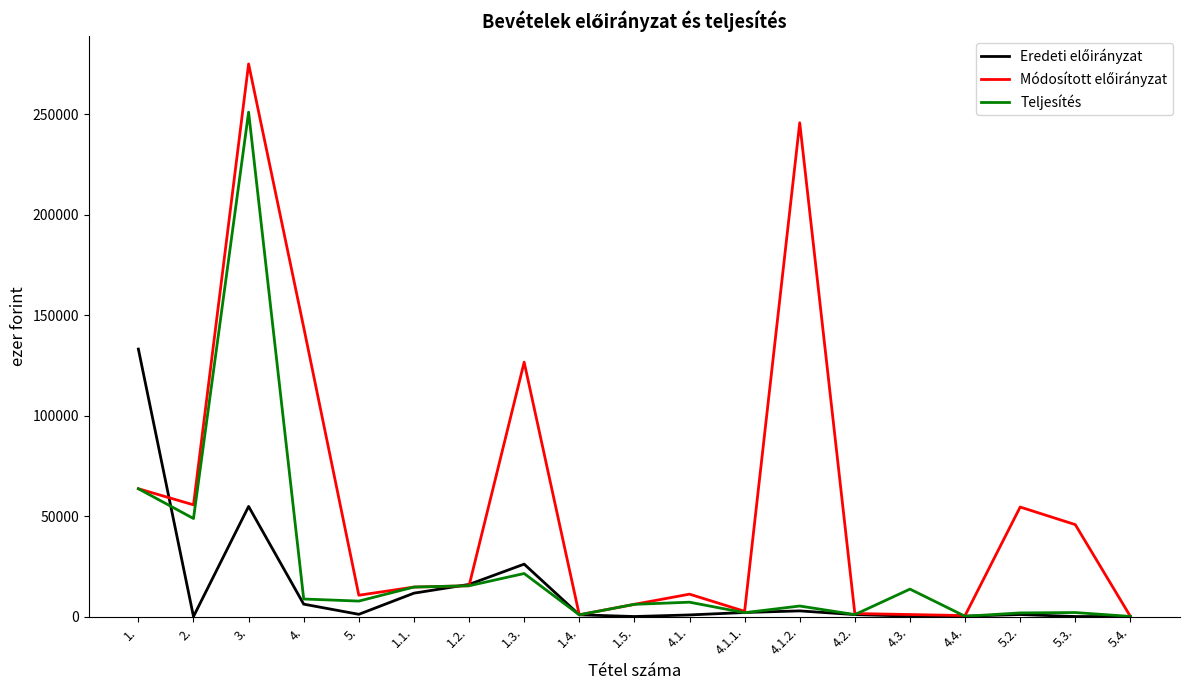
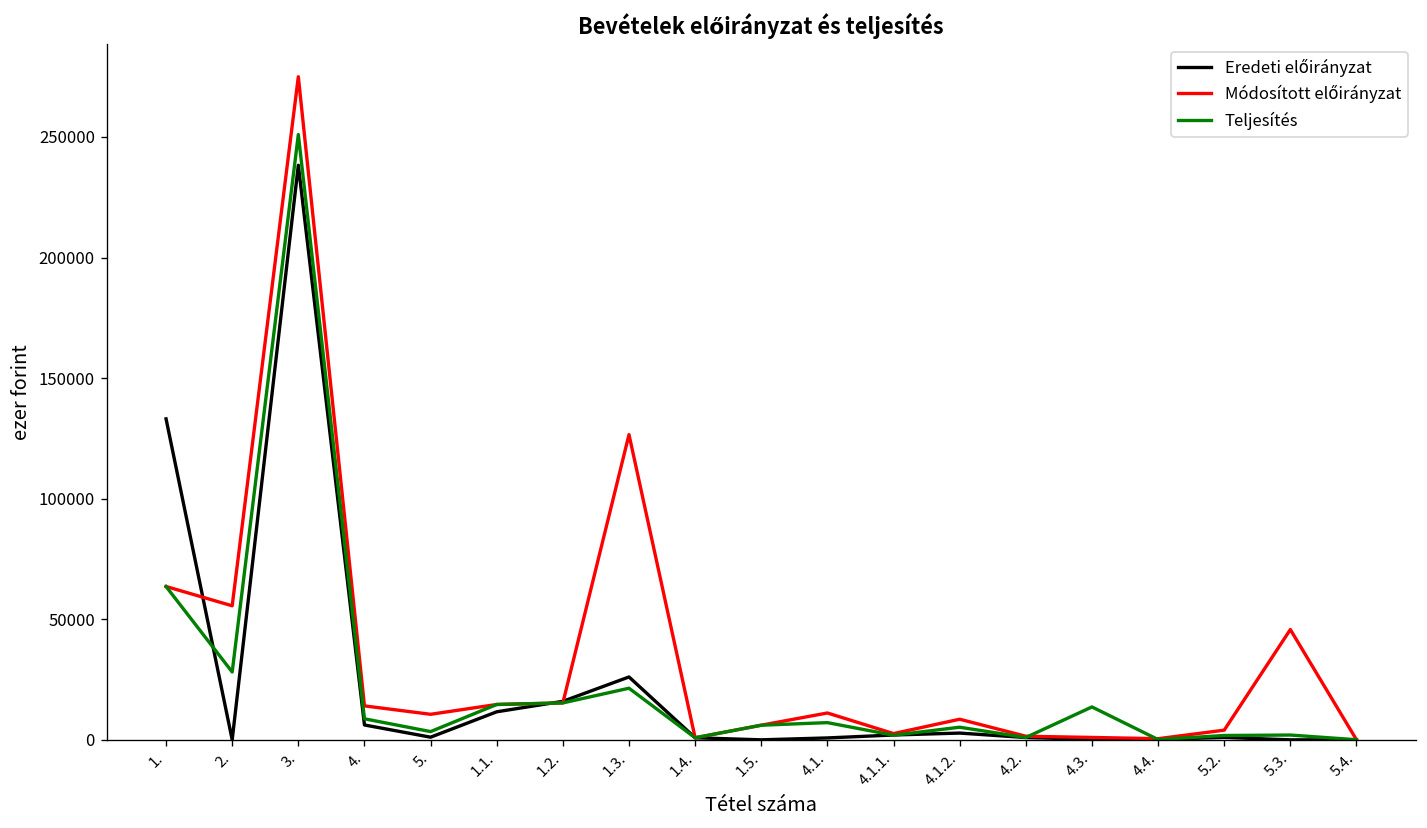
Teljesítés, 2.: 49000 -> 28000
Eredeti előirányzat, 3.: 55000 -> 238000
Módosított előirányzat, 4.: 144000 -> 14000
Teljesítés, 5.: 8000 -> 3000
Módosított előirányzat, 4.1.2.: 246000 -> 9000
Módosított előirányzat, 5.2.: 54000 -> 4000
